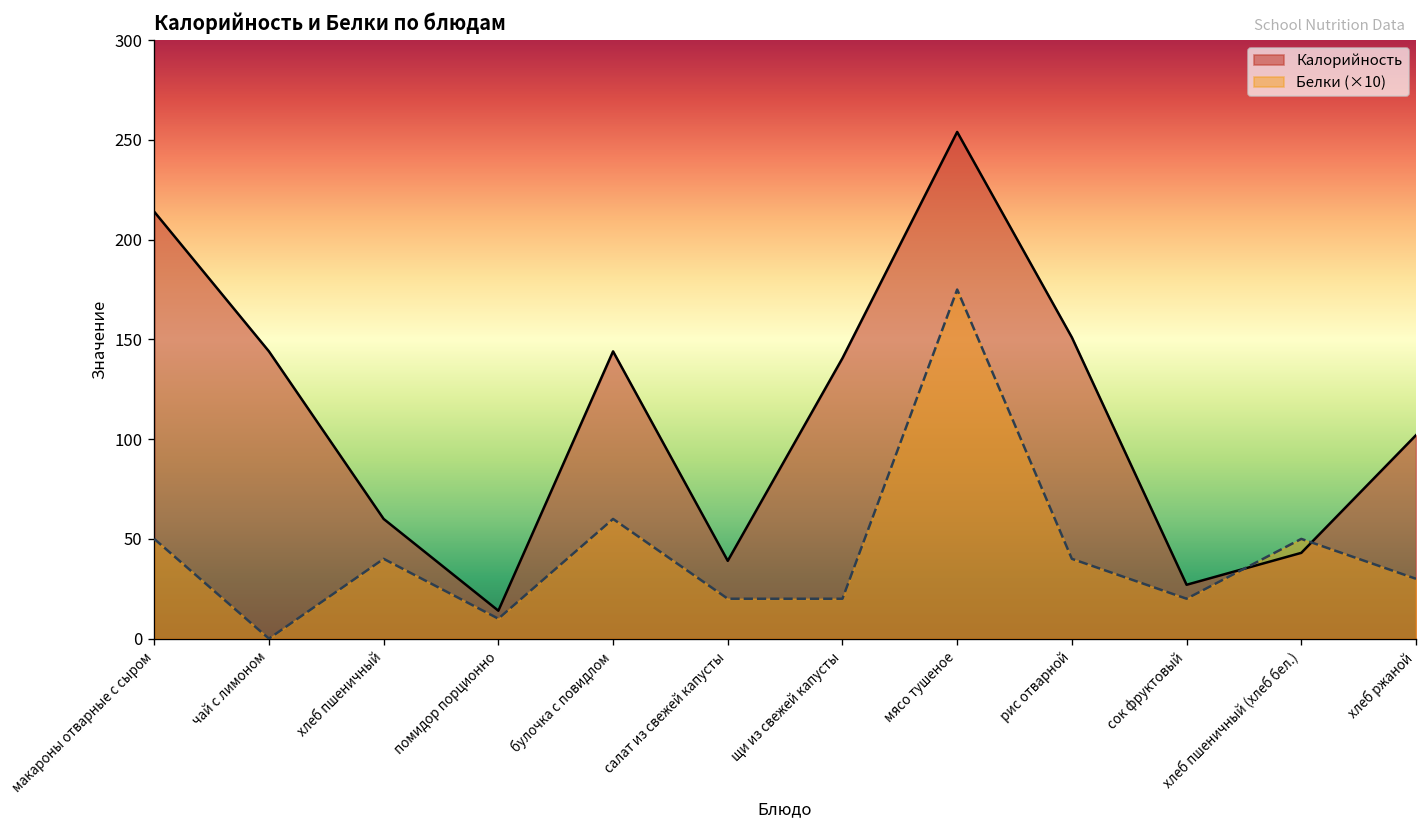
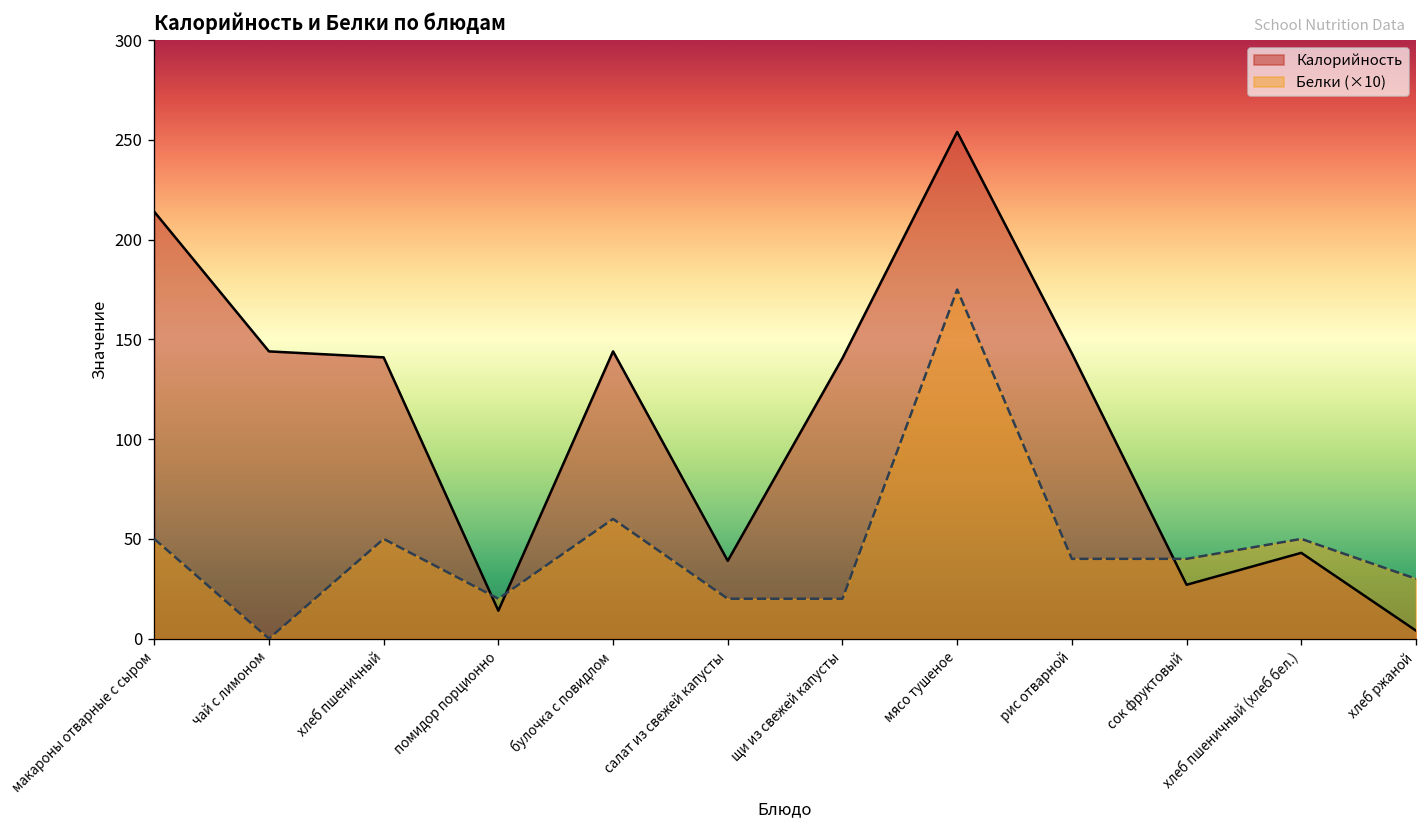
Калорийность, хлеб пшеничный: 60 -> 141
Белки (×10), хлеб пшеничный: 40 -> 50
Белки (×10), помидор порционно: 10 -> 20
Калорийность, рис отварной: 151 -> 143
Белки (×10), сок фруктовый: 20 -> 40
Калорийность, хлеб ржаной: 102 -> 4
